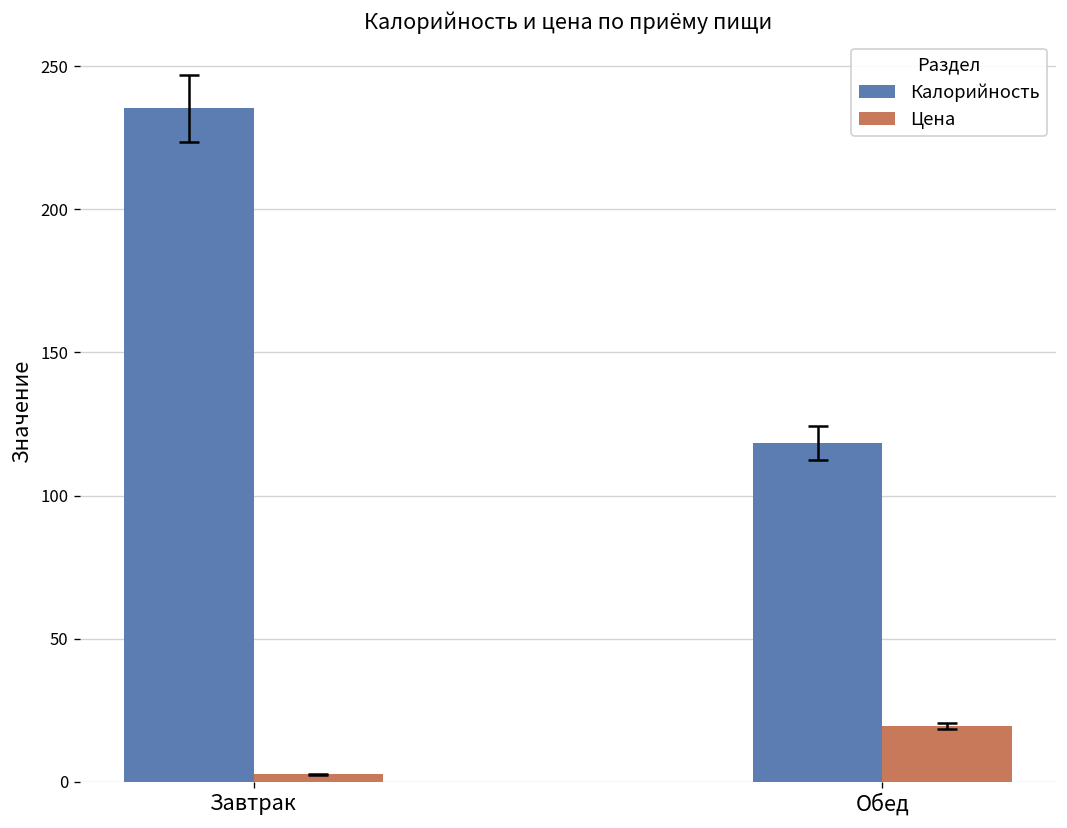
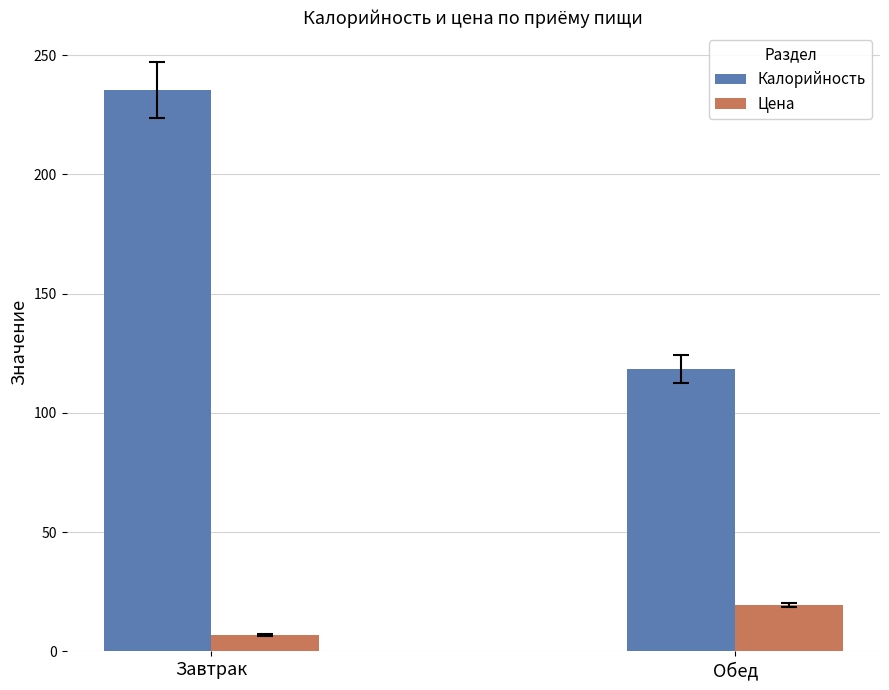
Цена, Завтрак: 3 -> 7
